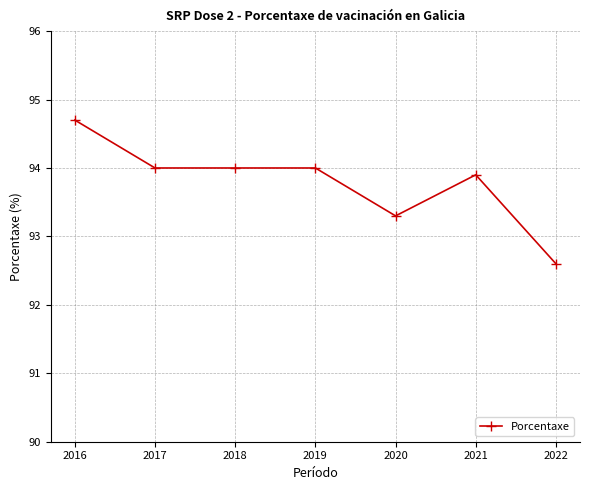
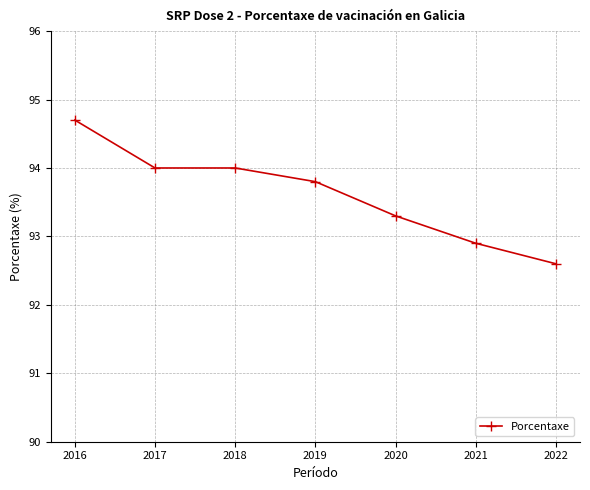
2019: 94.0 -> 93.8
2021: 93.9 -> 92.9
